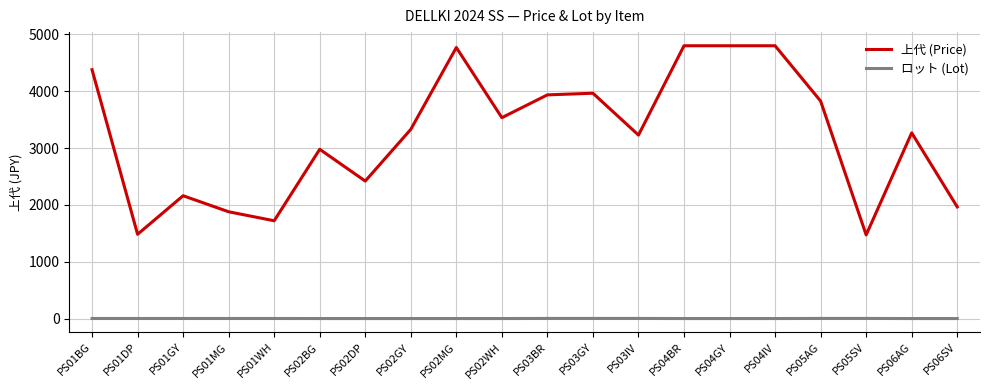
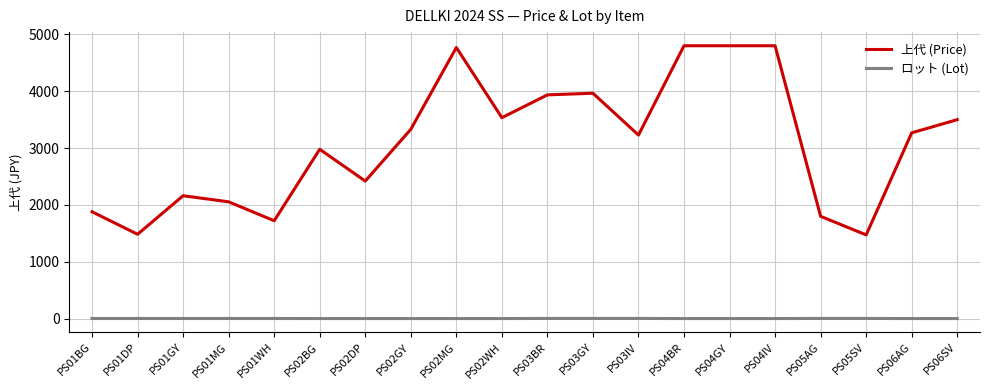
上代 (Price), PS01BG: 4400 -> 1900
上代 (Price), PS01MG: 1900 -> 2100
上代 (Price), PS05AG: 3800 -> 1800
上代 (Price), PS06SV: 2000 -> 3500
